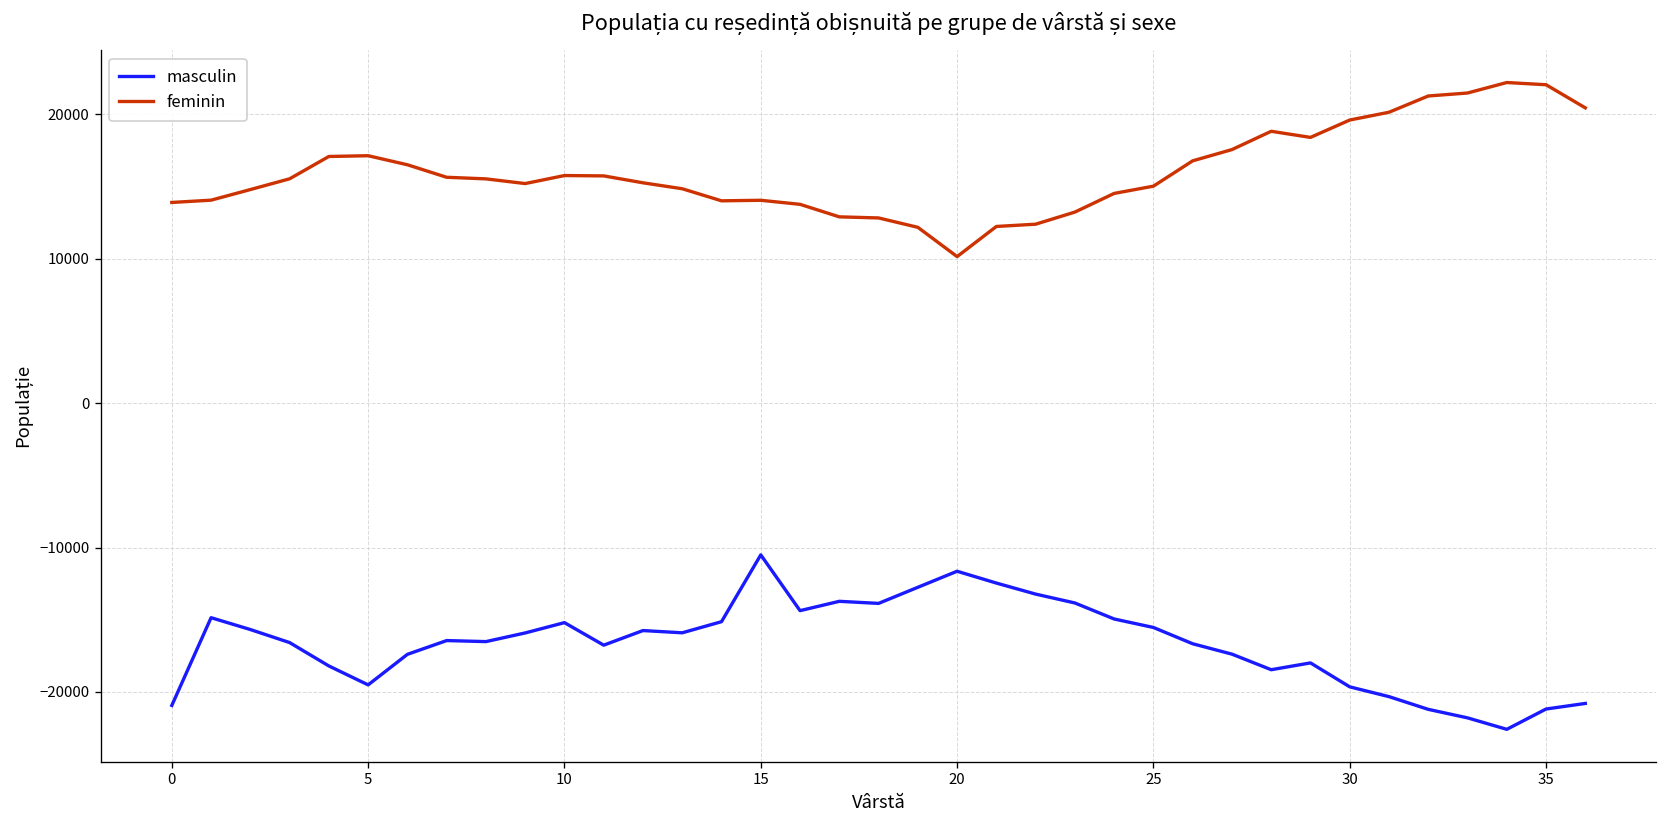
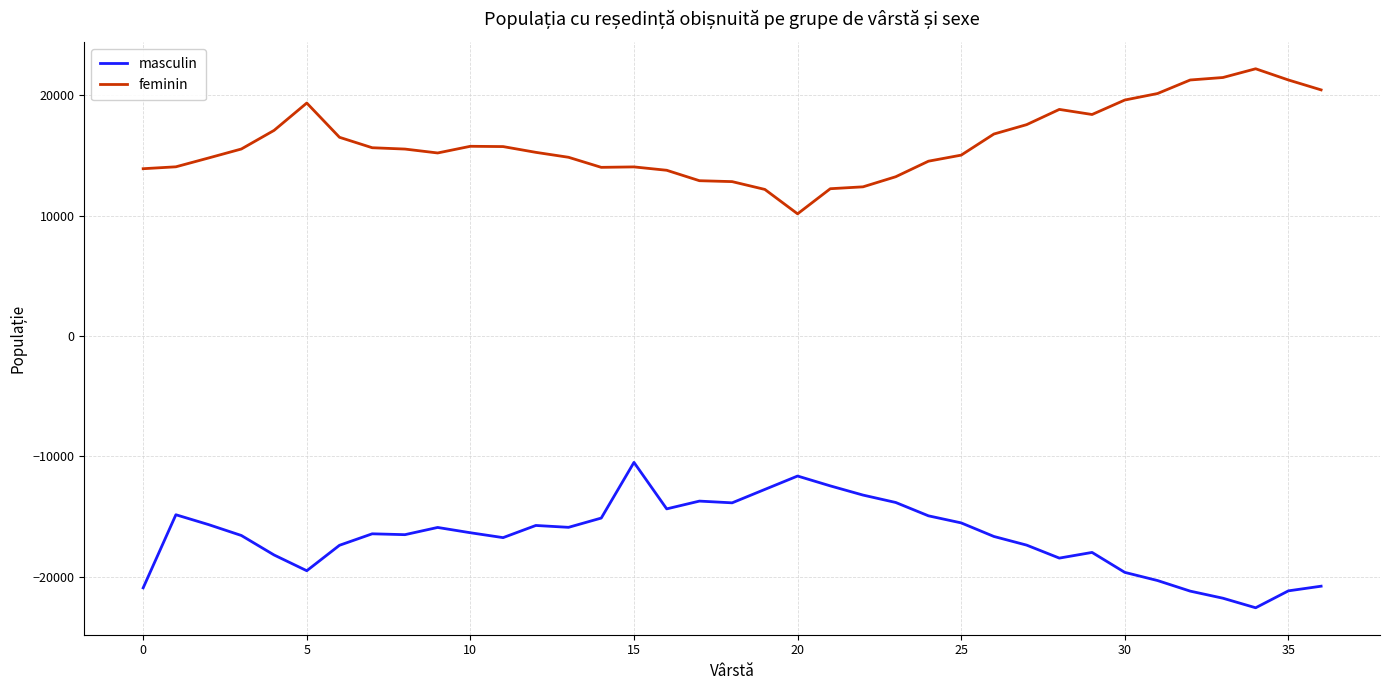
feminin, 5: 17100 -> 19400
masculin, 10: -15200 -> -16400
feminin, 35: 22000 -> 21300
